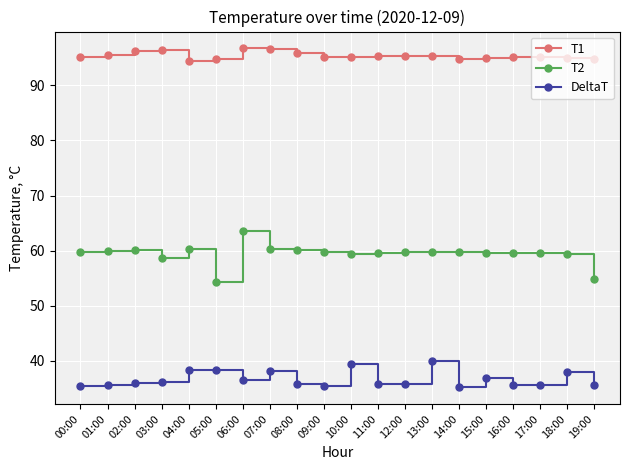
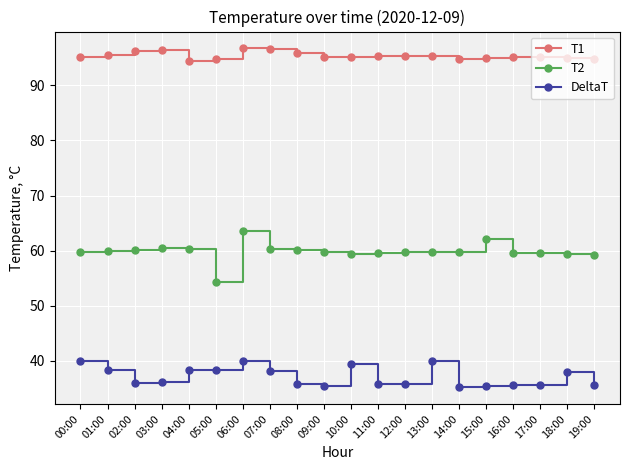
DeltaT, 00:00: 35 -> 40
DeltaT, 01:00: 36 -> 38
T2, 03:00: 59 -> 60
DeltaT, 06:00: 36 -> 40
T2, 15:00: 60 -> 62
DeltaT, 15:00: 37 -> 35
T2, 19:00: 55 -> 59
